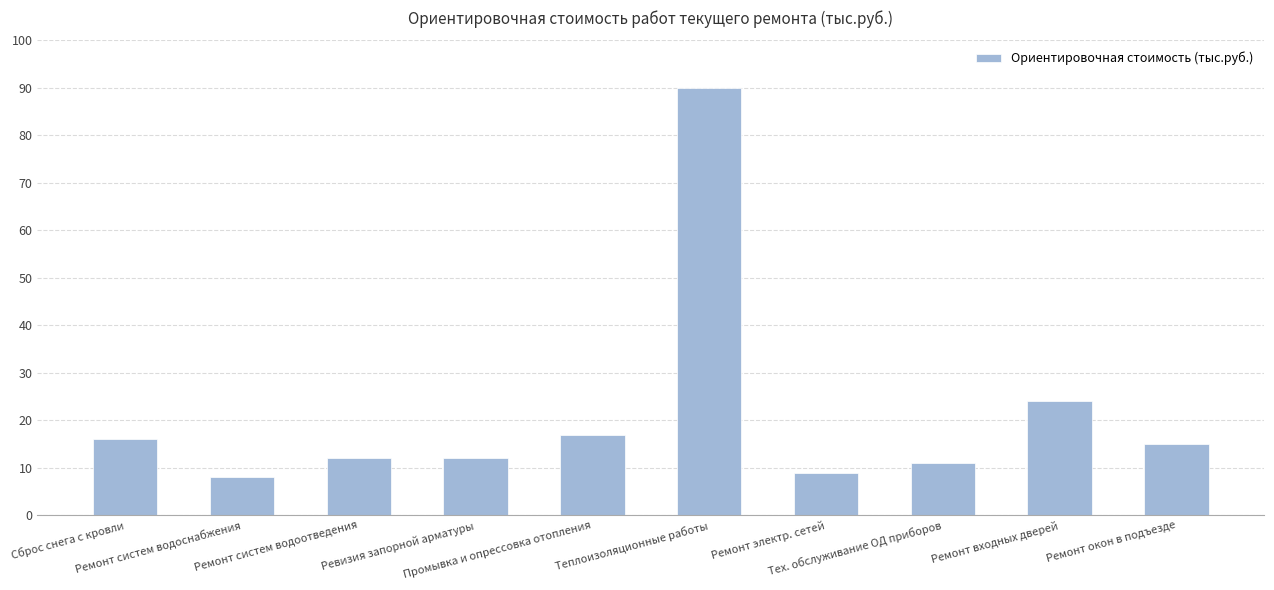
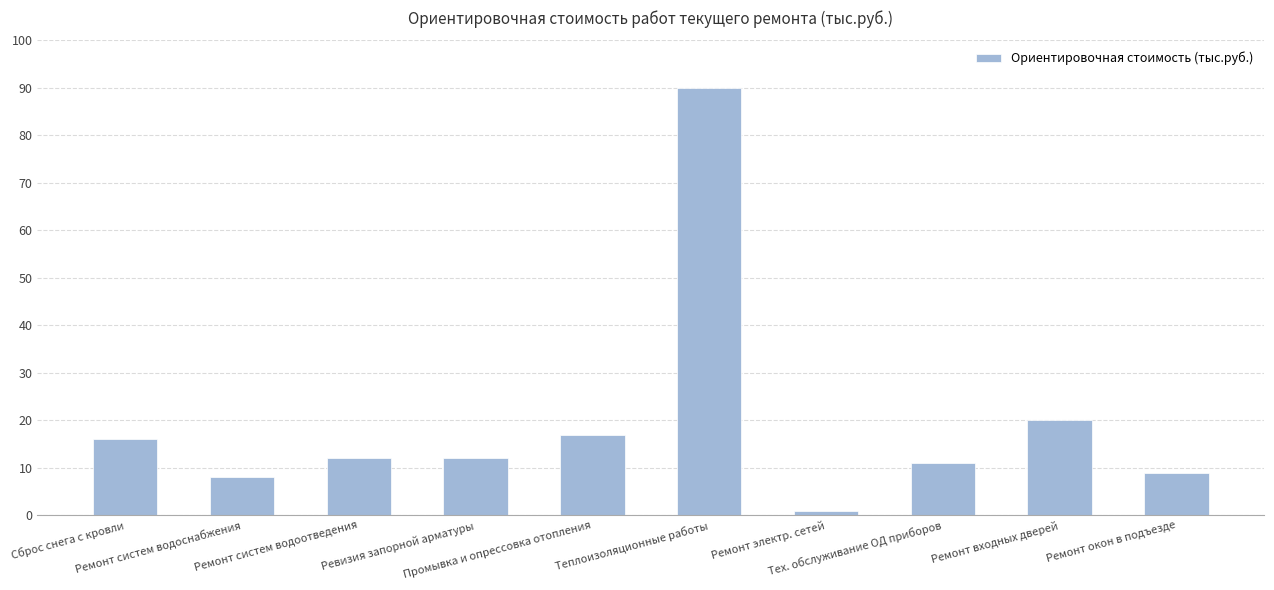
Ремонт электр. сетей: 9 -> 1
Ремонт входных дверей: 24 -> 20
Ремонт окон в подъезде: 15 -> 9
